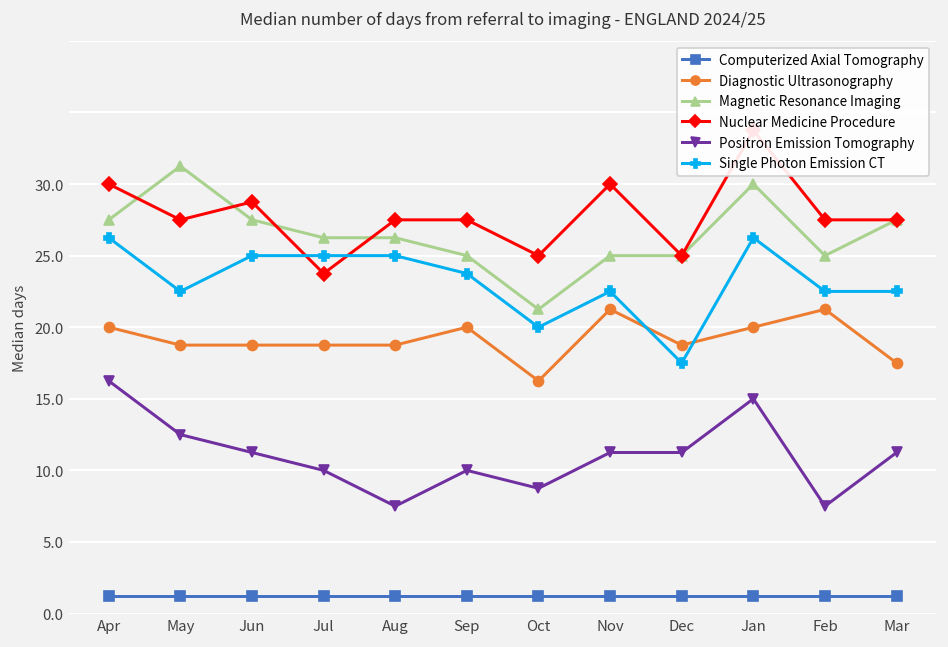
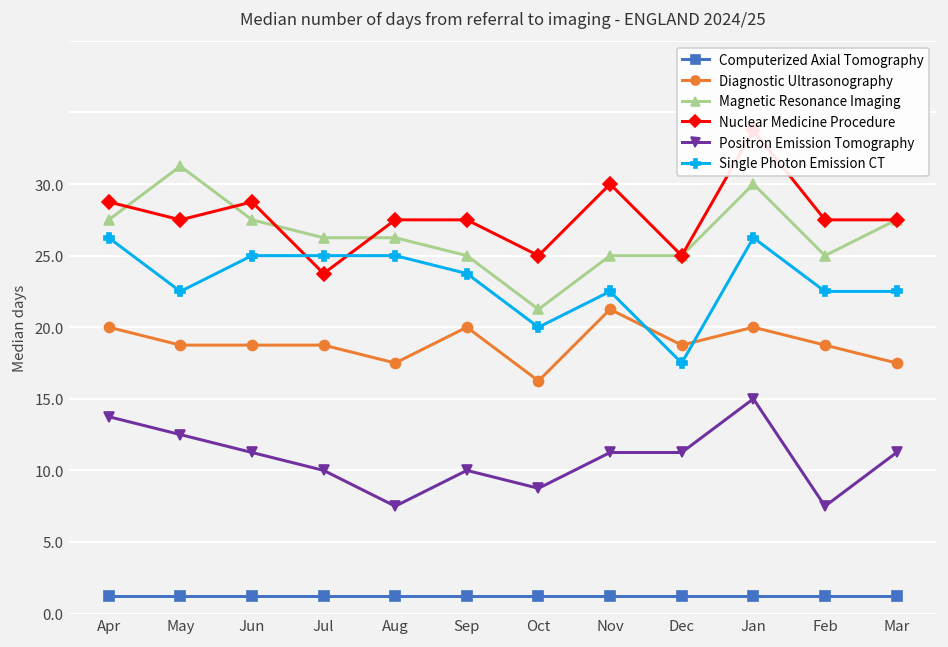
Nuclear Medicine Procedure, Apr: 30.0 -> 28.8
Positron Emission Tomography, Apr: 16.3 -> 13.8
Diagnostic Ultrasonography, Aug: 18.8 -> 17.5
Diagnostic Ultrasonography, Feb: 21.3 -> 18.8
